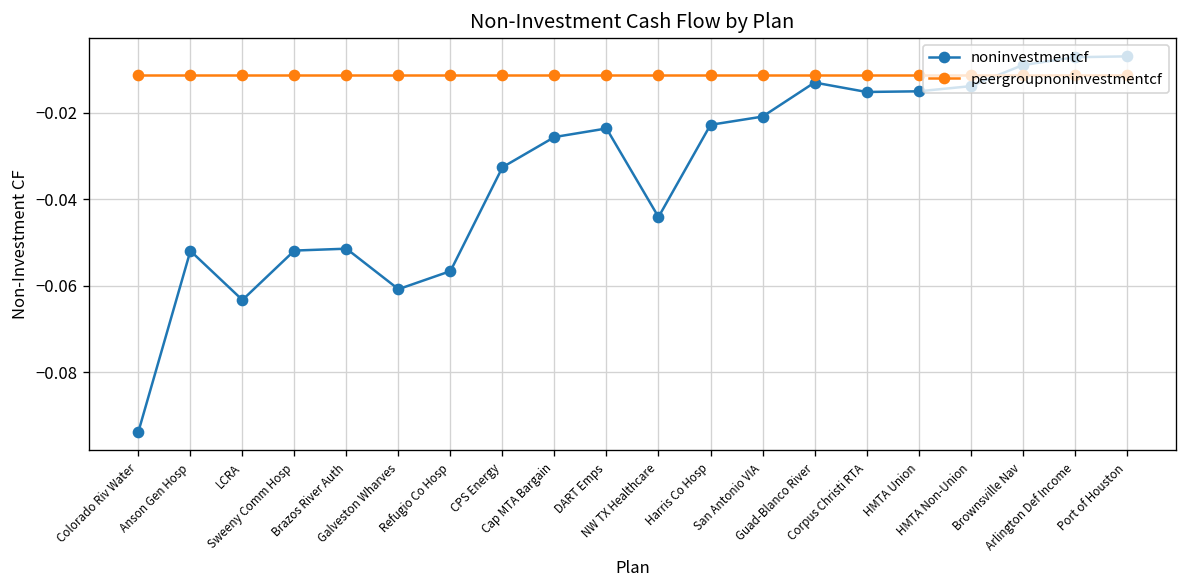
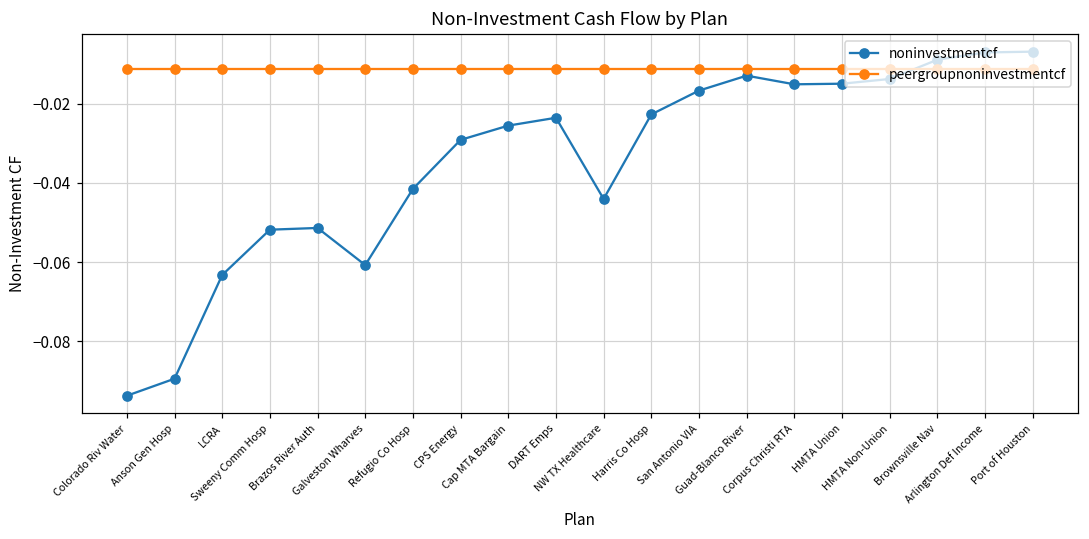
noninvestmentcf, Anson Gen Hosp: -0.052 -> -0.089
noninvestmentcf, Refugio Co Hosp: -0.057 -> -0.042
noninvestmentcf, CPS Energy: -0.033 -> -0.029
noninvestmentcf, San Antonio VIA: -0.021 -> -0.017
